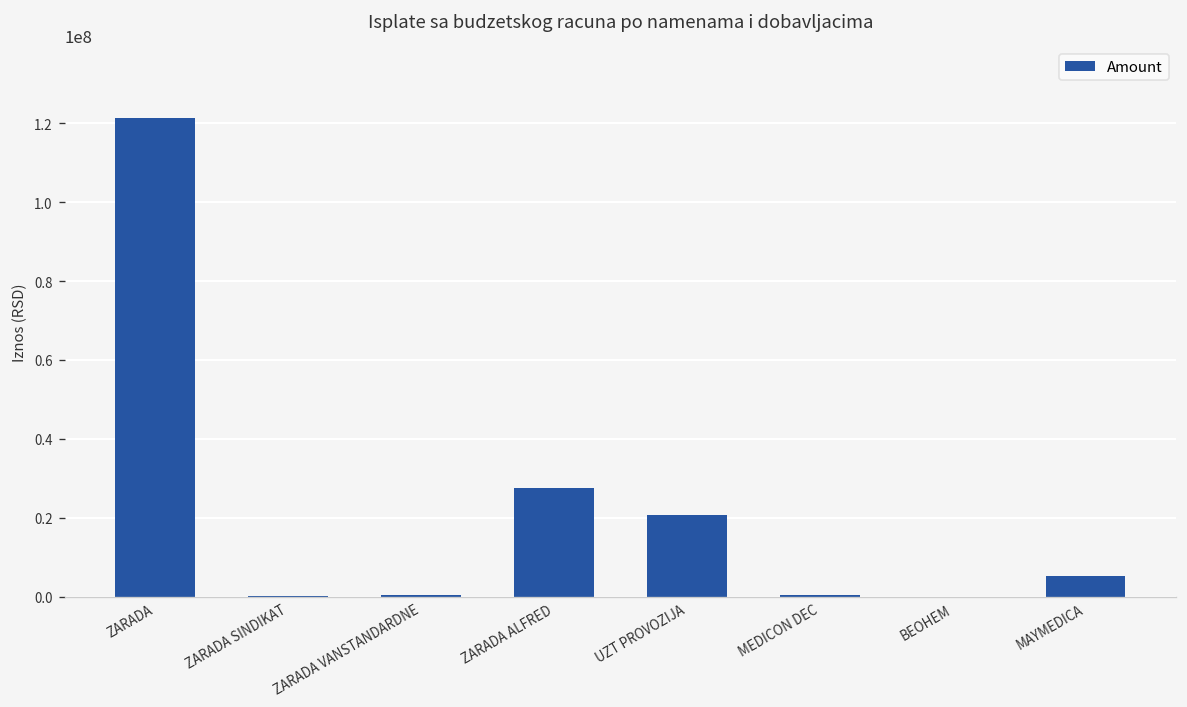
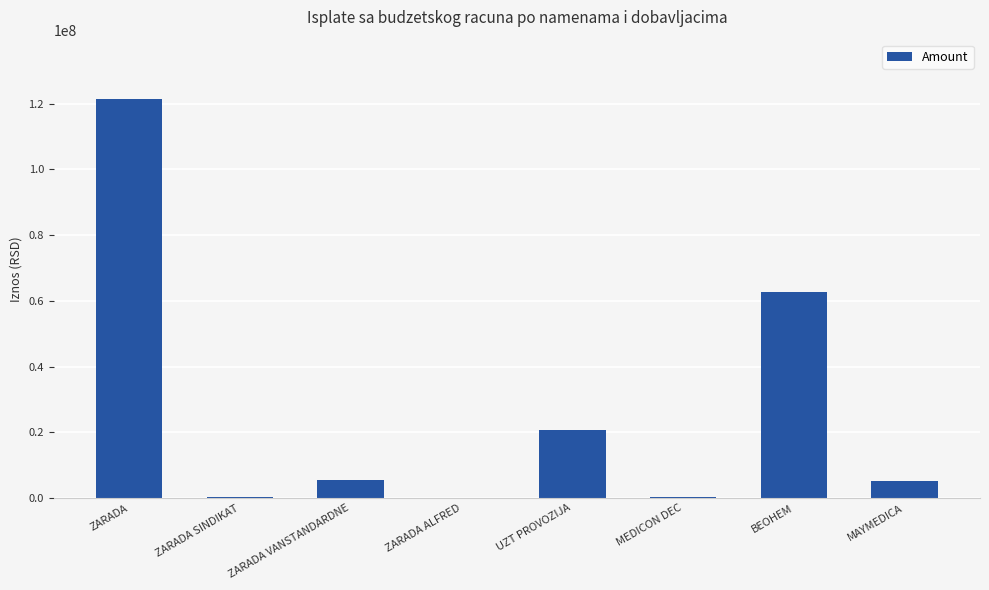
ZARADA VANSTANDARDNE: 0 -> 6000000
ZARADA ALFRED: 28000000 -> 0
BEOHEM: 0 -> 63000000
